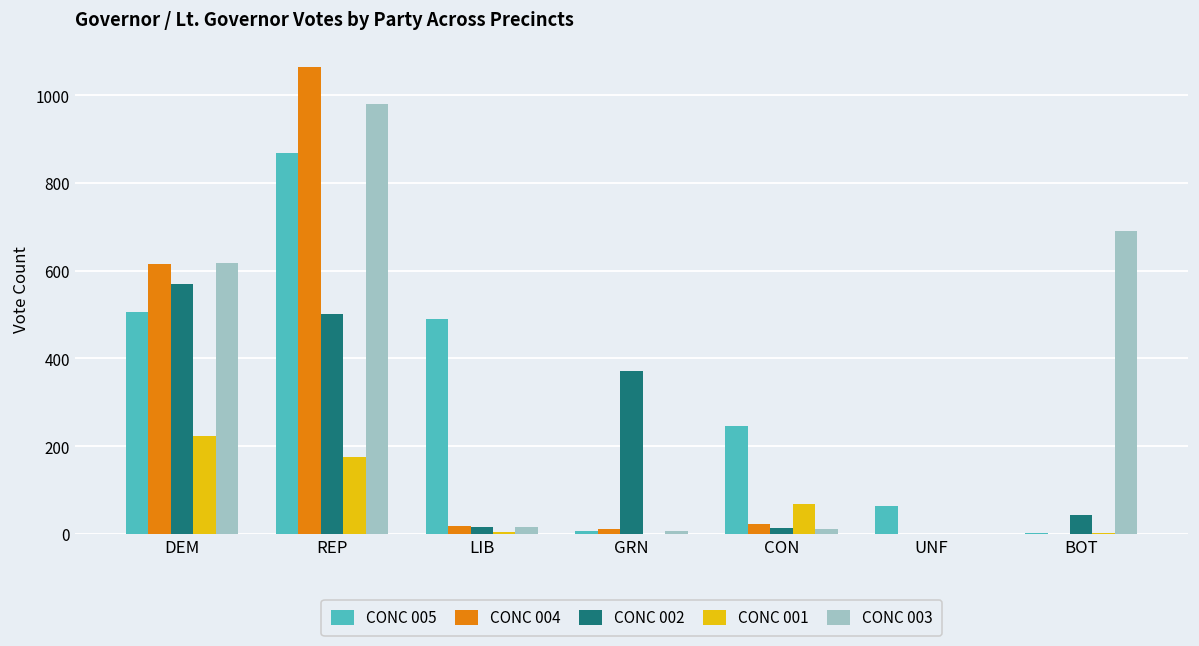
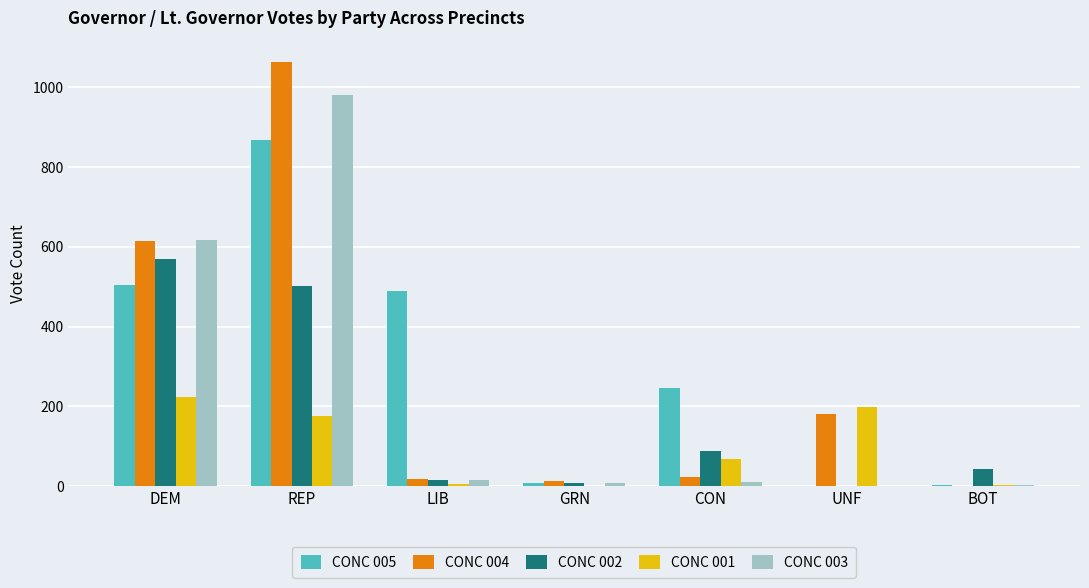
CONC 002, GRN: 370 -> 10
CONC 002, CON: 10 -> 90
CONC 005, UNF: 60 -> 0
CONC 004, UNF: 0 -> 180
CONC 001, UNF: 0 -> 200
CONC 003, BOT: 690 -> 0
